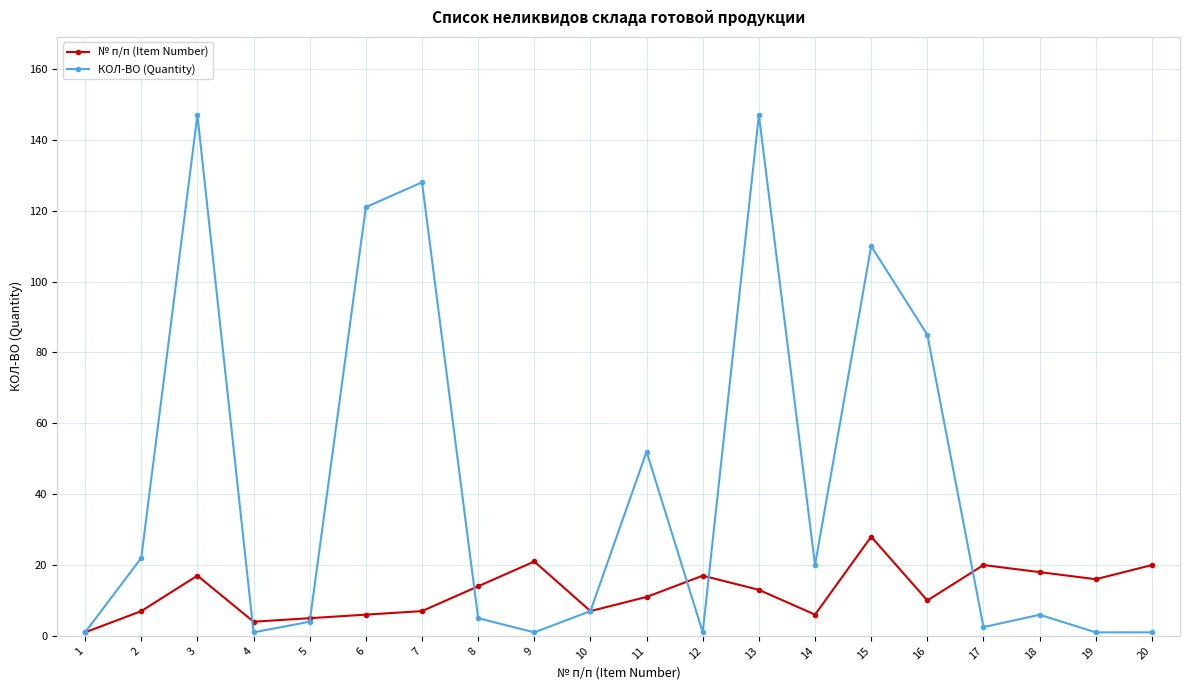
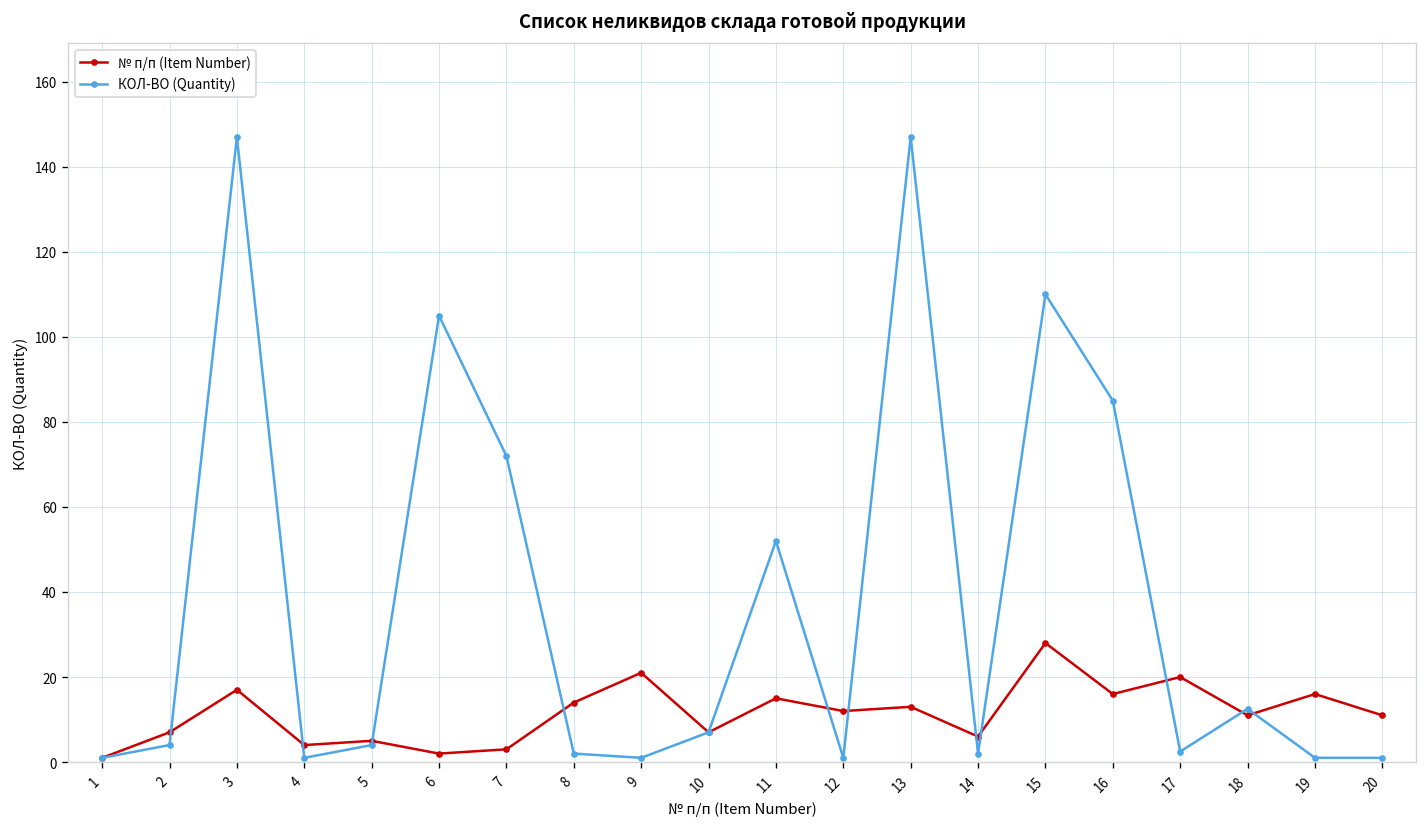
КОЛ-ВО (Quantity), 2: 22 -> 4
№ п/п (Item Number), 6: 6 -> 2
КОЛ-ВО (Quantity), 6: 121 -> 105
№ п/п (Item Number), 7: 7 -> 3
КОЛ-ВО (Quantity), 7: 128 -> 72
КОЛ-ВО (Quantity), 8: 5 -> 2
№ п/п (Item Number), 11: 11 -> 15
№ п/п (Item Number), 12: 17 -> 12
КОЛ-ВО (Quantity), 14: 20 -> 2
№ п/п (Item Number), 16: 10 -> 16
№ п/п (Item Number), 18: 18 -> 11
КОЛ-ВО (Quantity), 18: 6 -> 13
№ п/п (Item Number), 20: 20 -> 11
